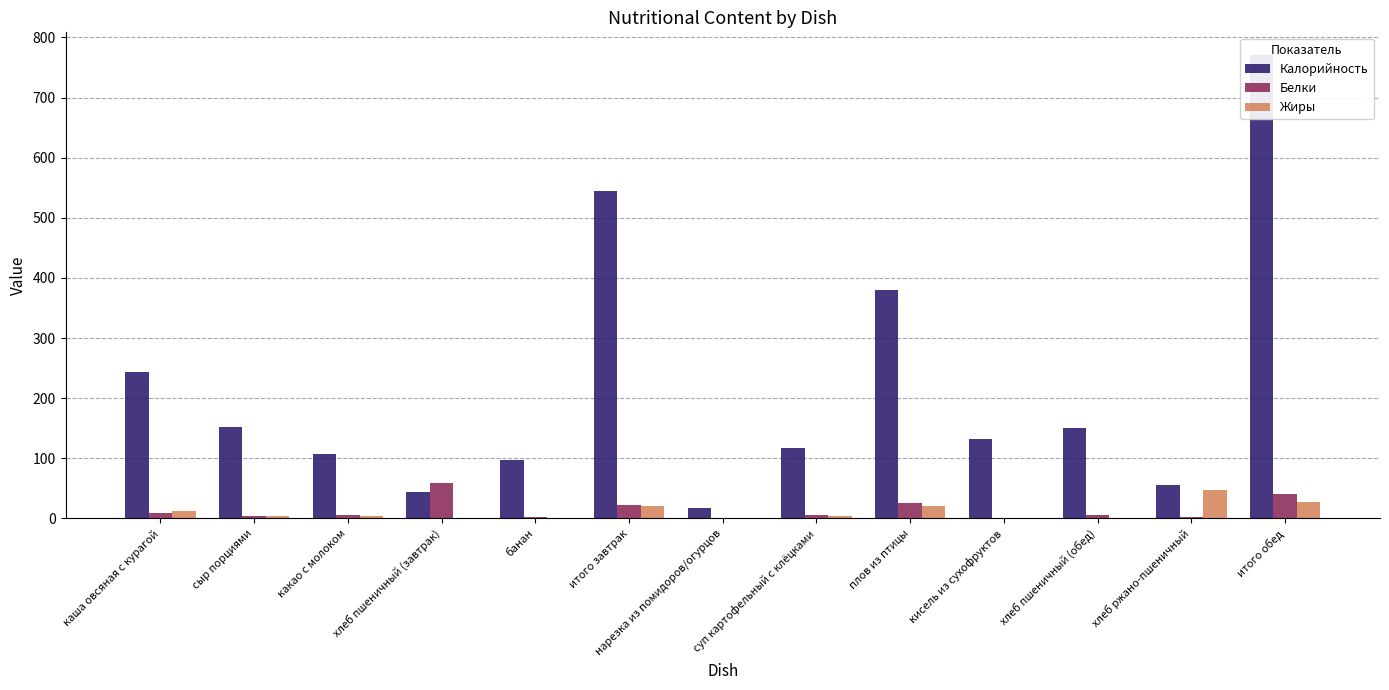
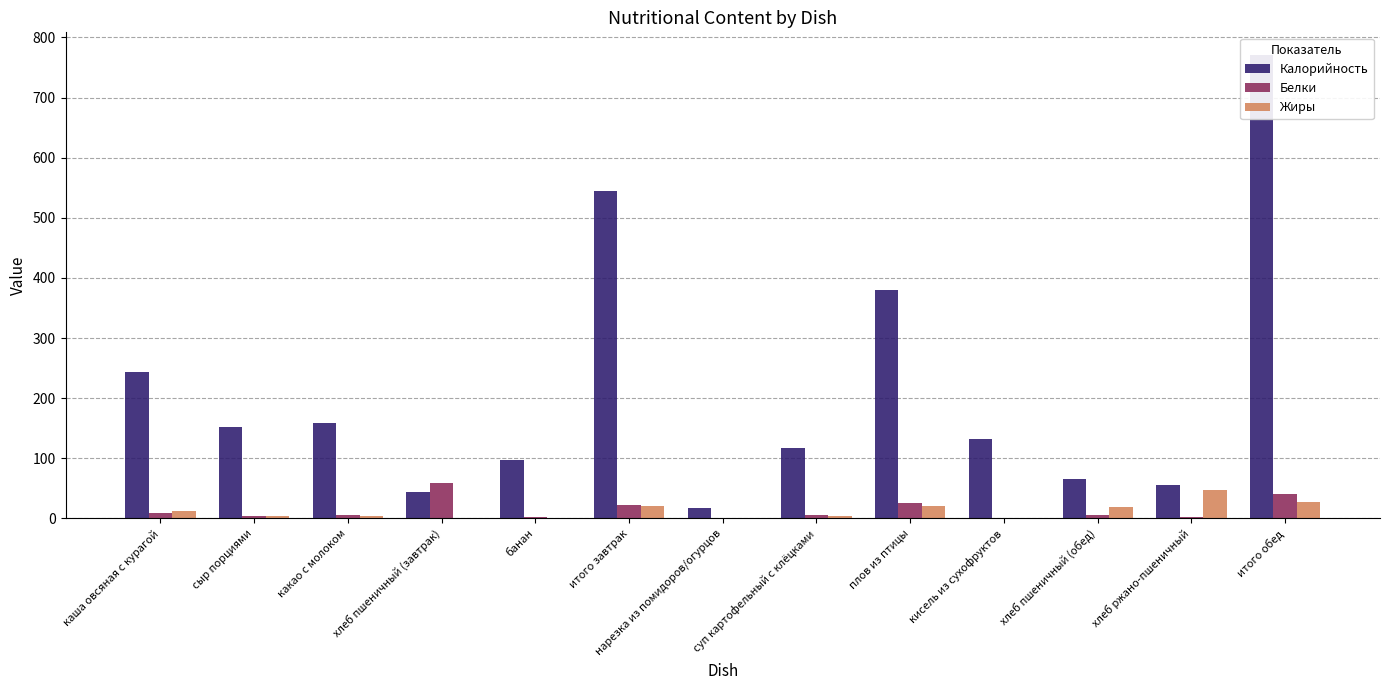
Калорийность, какао с молоком: 110 -> 160
Калорийность, хлеб пшеничный (обед): 150 -> 70
Жиры, хлеб пшеничный (обед): 0 -> 20
